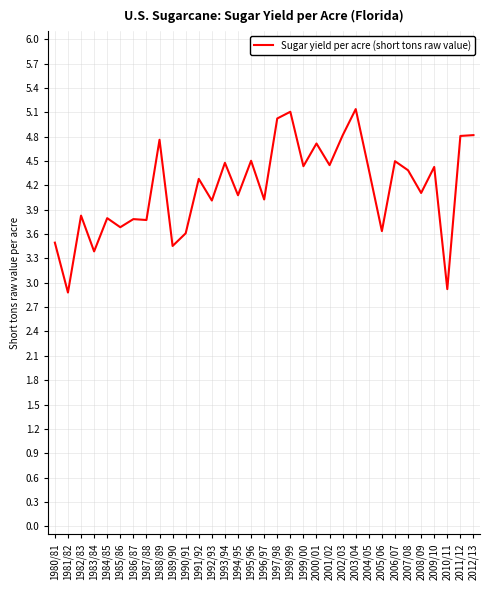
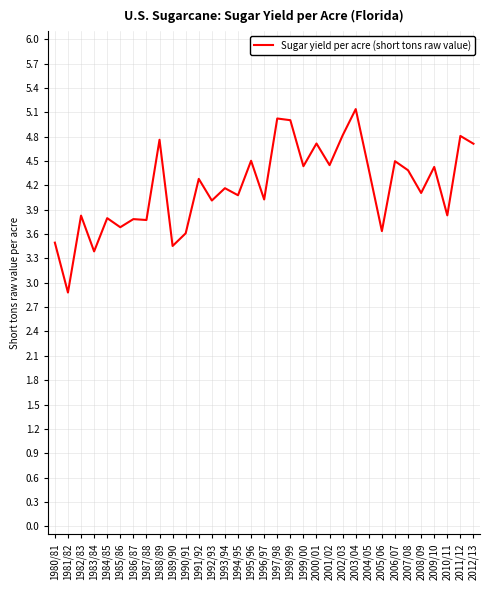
1993/94: 4.5 -> 4.2
1998/99: 5.1 -> 5.0
2010/11: 2.9 -> 3.8
2012/13: 4.8 -> 4.7
